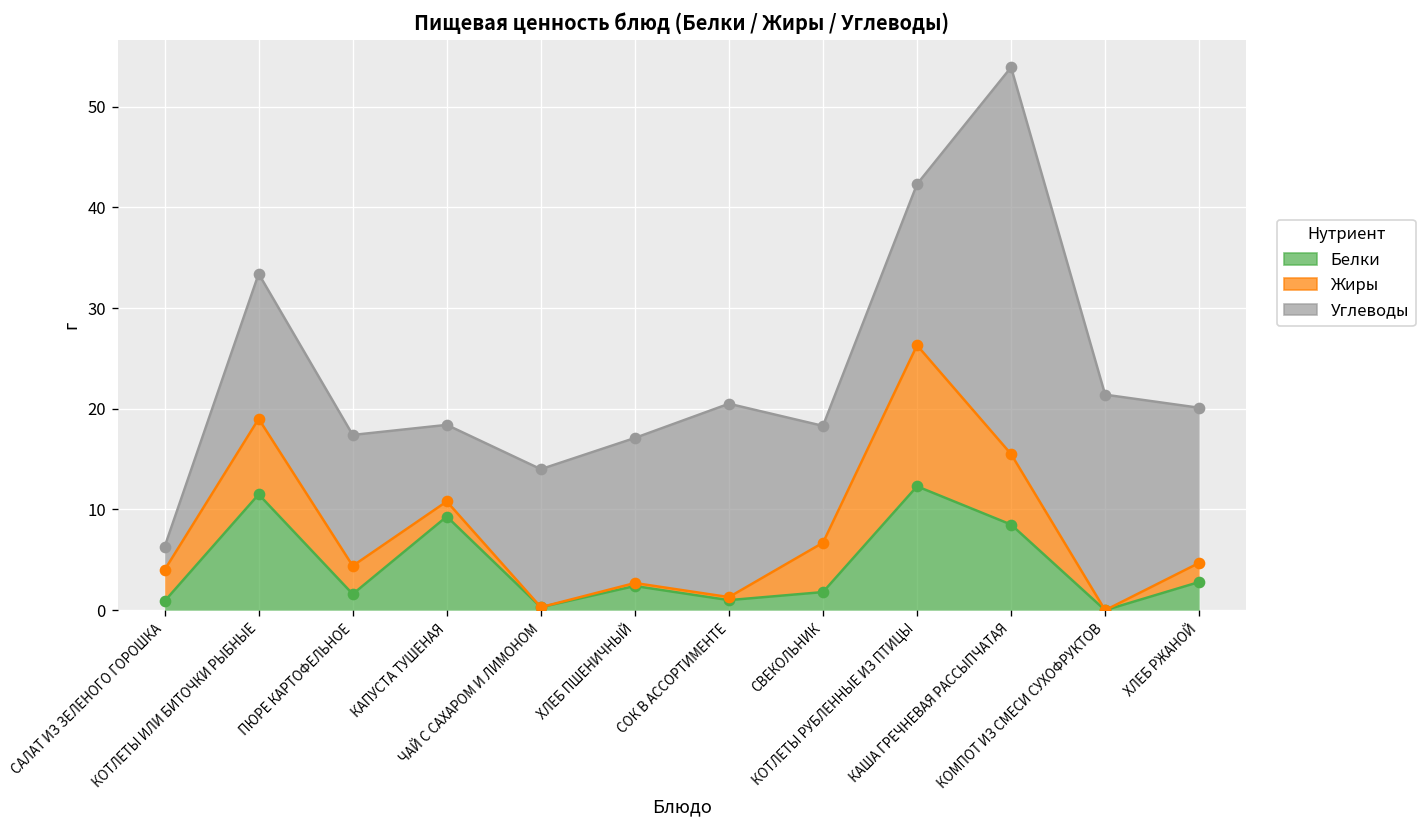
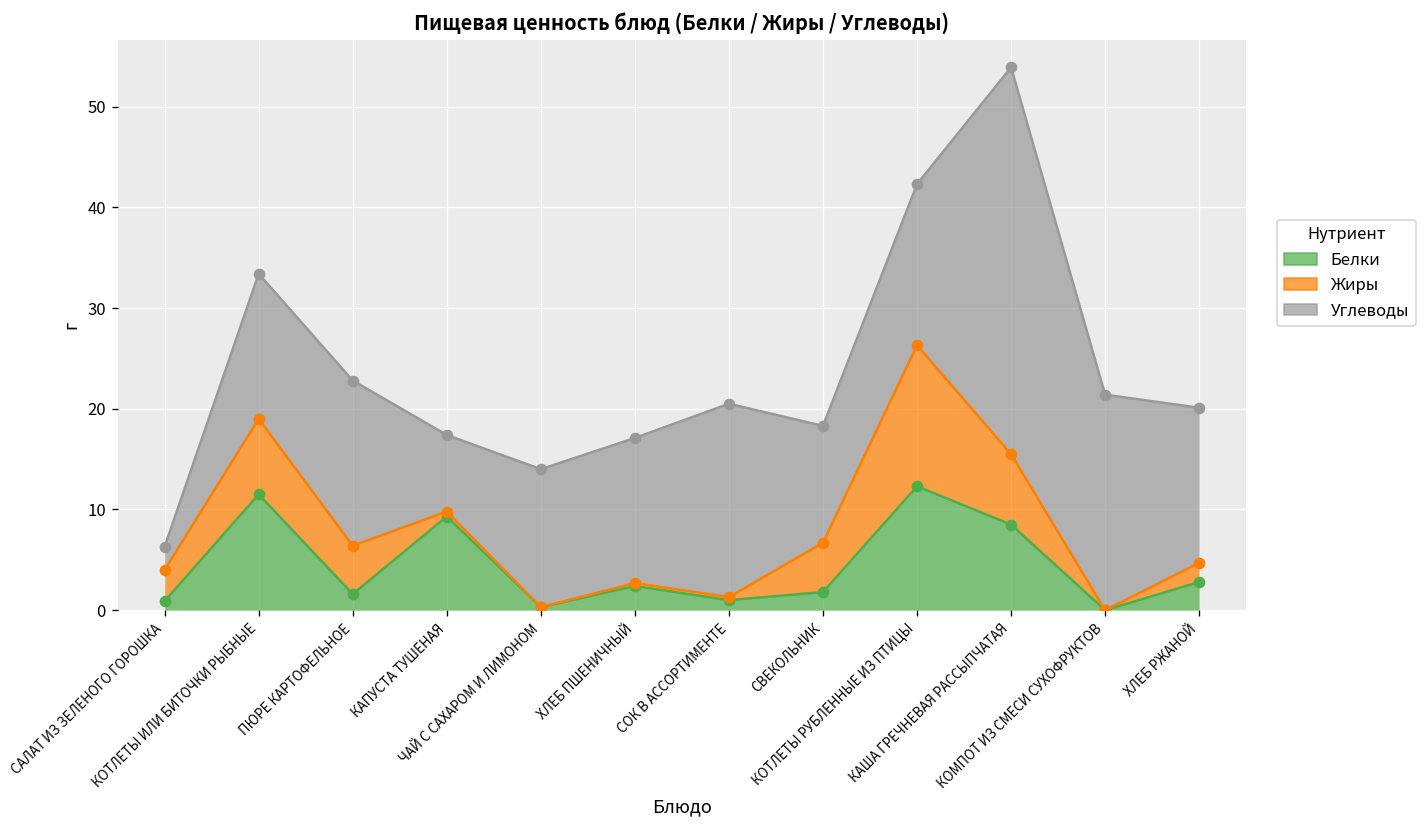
Жиры, ПЮРЕ КАРТОФЕЛЬНОЕ: 3 -> 5
Углеводы, ПЮРЕ КАРТОФЕЛЬНОЕ: 13 -> 16
Жиры, КАПУСТА ТУШЕНАЯ: 2 -> 1
